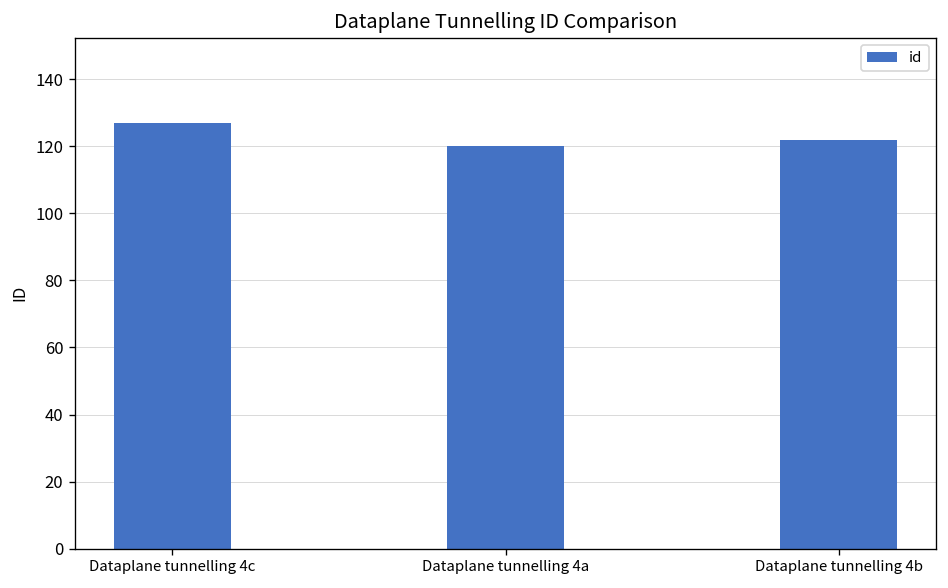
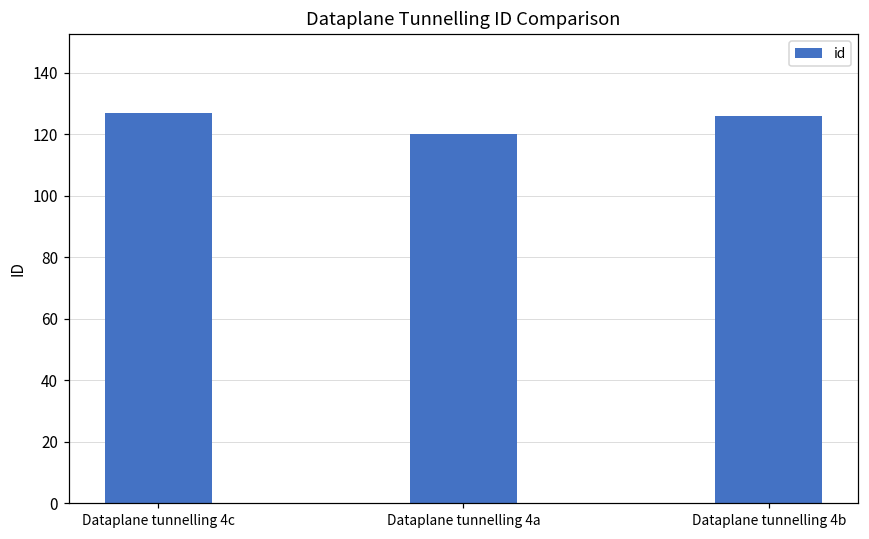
Dataplane tunnelling 4b: 122 -> 126
